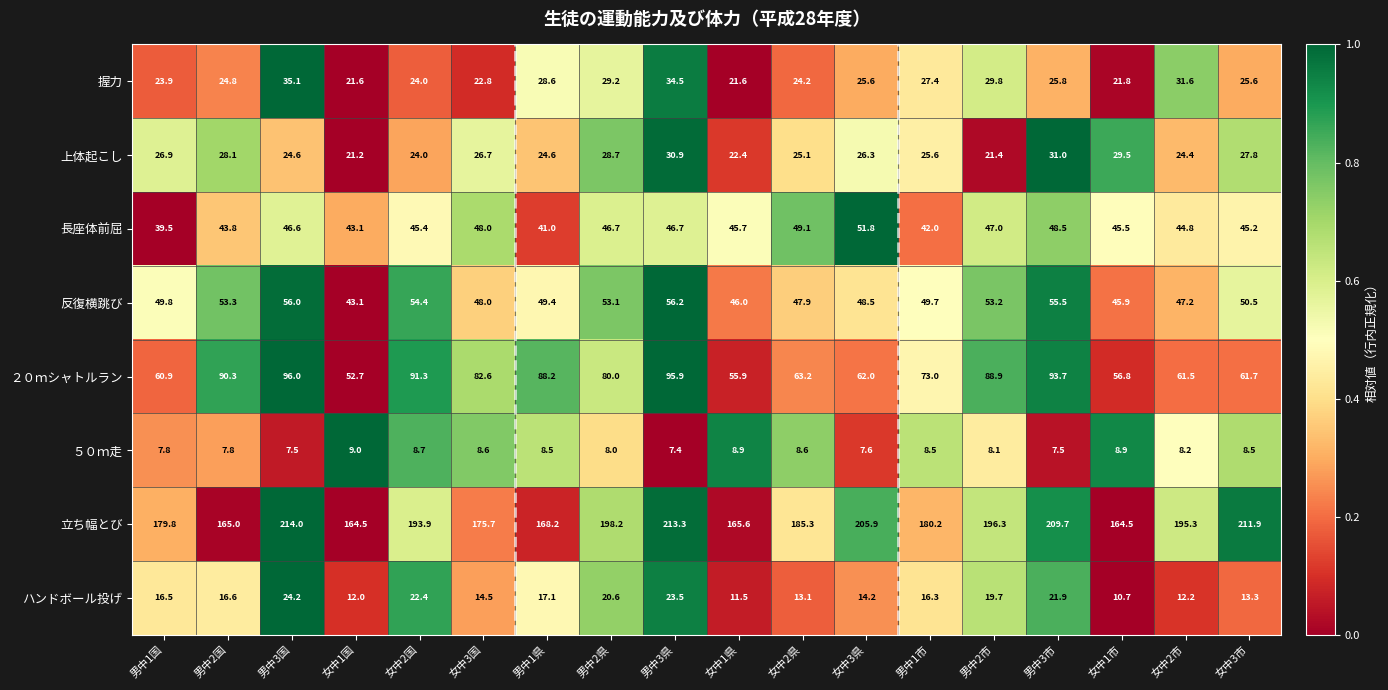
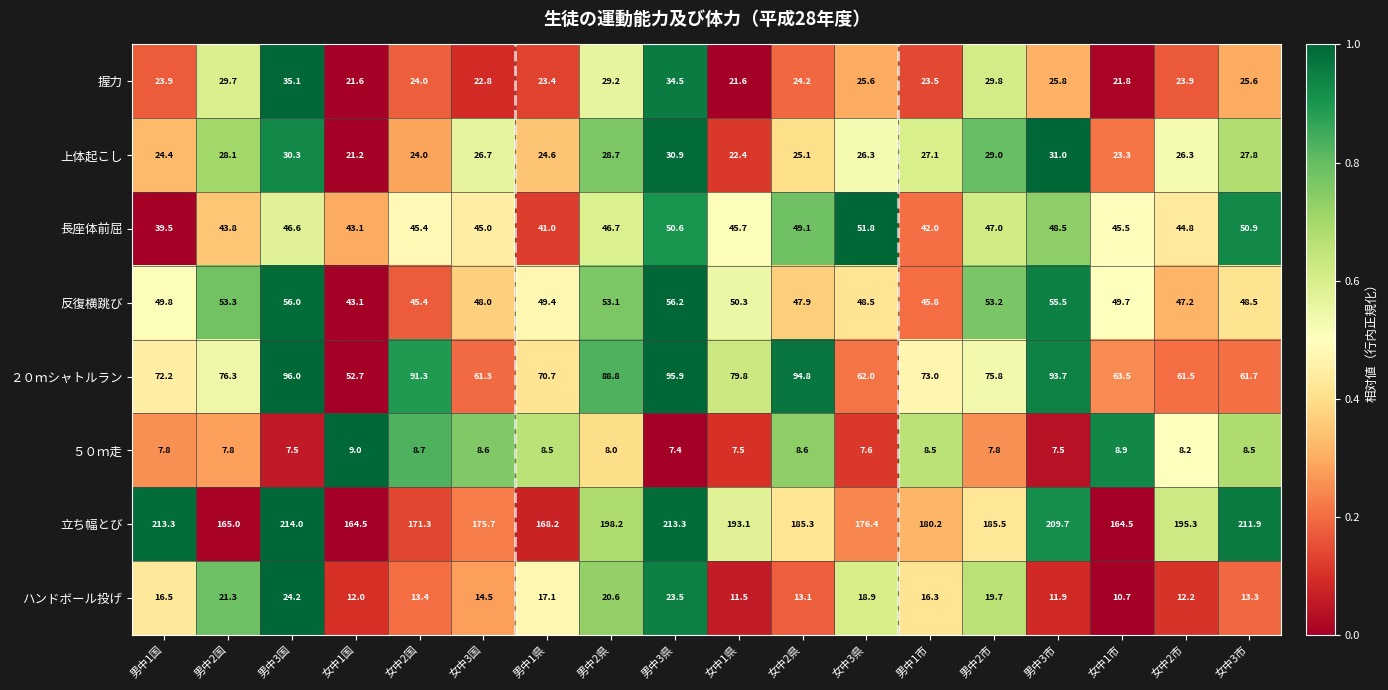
握力, 男中2国: 24.8 -> 29.7
握力, 男中1県: 28.6 -> 23.4
握力, 男中1市: 27.4 -> 23.5
握力, 女中2市: 31.6 -> 23.9
上体起こし, 男中1国: 26.9 -> 24.4
上体起こし, 男中3国: 24.6 -> 30.3
上体起こし, 男中1市: 25.6 -> 27.1
上体起こし, 男中2市: 21.4 -> 29.0
上体起こし, 女中1市: 29.5 -> 23.3
上体起こし, 女中2市: 24.4 -> 26.3
長座体前屈, 女中3国: 48.0 -> 45.0
長座体前屈, 男中3県: 46.7 -> 50.6
長座体前屈, 女中3市: 45.2 -> 50.9
反復横跳び, 女中2国: 54.4 -> 45.4
反復横跳び, 女中1県: 46.0 -> 50.3
反復横跳び, 男中1市: 49.7 -> 45.8
反復横跳び, 女中1市: 45.9 -> 49.7
反復横跳び, 女中3市: 50.5 -> 48.5
２０ｍシャトルラン, 男中1国: 60.9 -> 72.2
２０ｍシャトルラン, 男中2国: 90.3 -> 76.3
２０ｍシャトルラン, 女中3国: 82.6 -> 61.3
２０ｍシャトルラン, 男中1県: 88.2 -> 70.7
２０ｍシャトルラン, 男中2県: 80.0 -> 88.8
２０ｍシャトルラン, 女中1県: 55.9 -> 79.8
２０ｍシャトルラン, 女中2県: 63.2 -> 94.8
２０ｍシャトルラン, 男中2市: 88.9 -> 75.8
２０ｍシャトルラン, 女中1市: 56.8 -> 63.5
５０ｍ走, 女中1県: 8.9 -> 7.5
５０ｍ走, 男中2市: 8.1 -> 7.8
立ち幅とび, 男中1国: 179.8 -> 213.3
立ち幅とび, 女中2国: 193.9 -> 171.3
立ち幅とび, 女中1県: 165.6 -> 193.1
立ち幅とび, 女中3県: 205.9 -> 176.4
立ち幅とび, 男中2市: 196.3 -> 185.5
ハンドボール投げ, 男中2国: 16.6 -> 21.3
ハンドボール投げ, 女中2国: 22.4 -> 13.4
ハンドボール投げ, 女中3県: 14.2 -> 18.9
ハンドボール投げ, 男中3市: 21.9 -> 11.9
